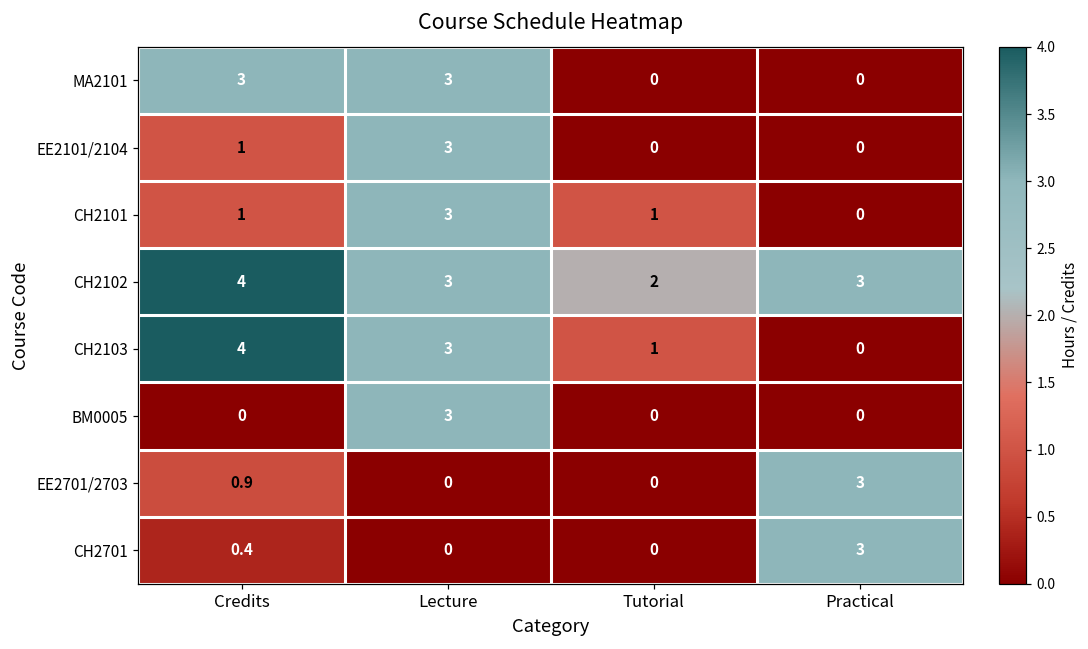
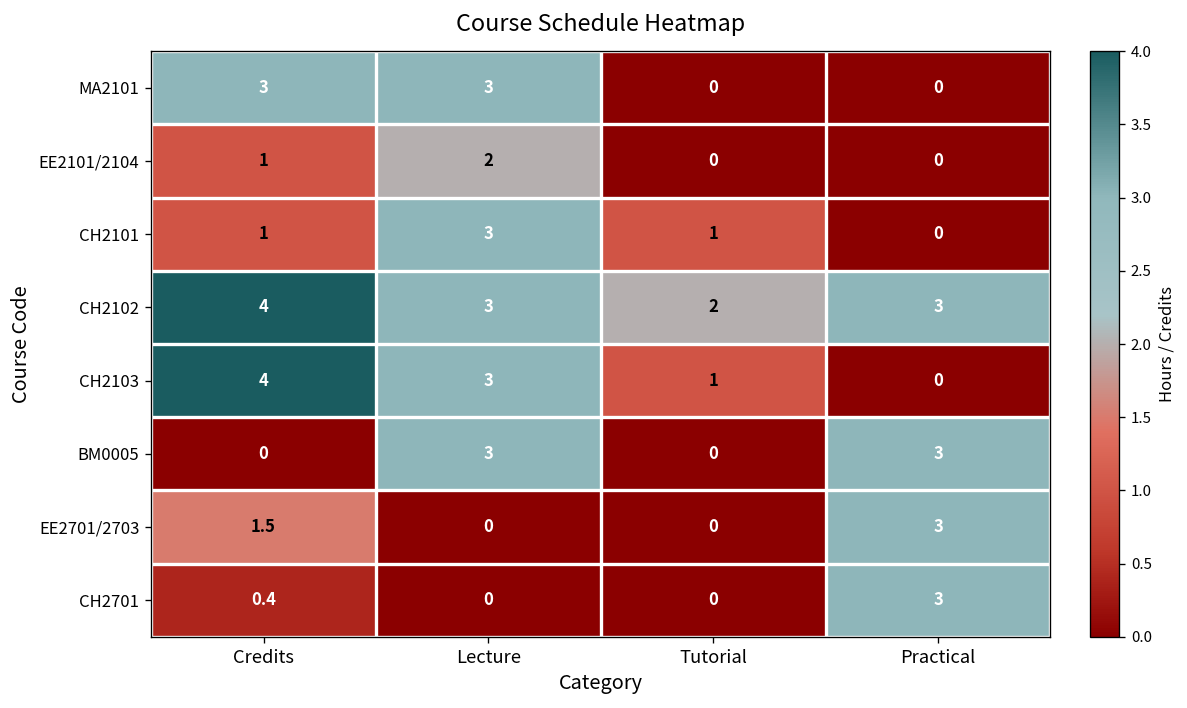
EE2101/2104, Lecture: 3 -> 2
BM0005, Practical: 0 -> 3
EE2701/2703, Credits: 0.9 -> 1.5
